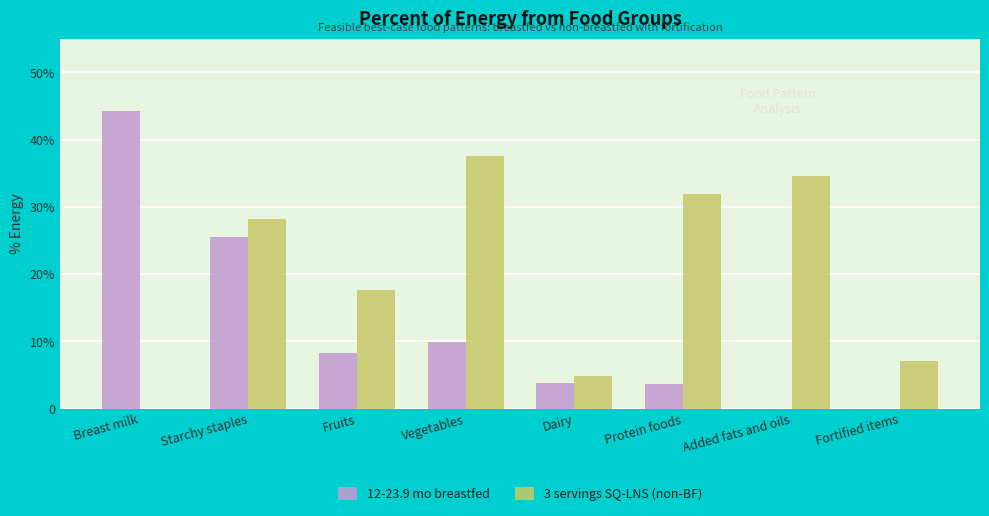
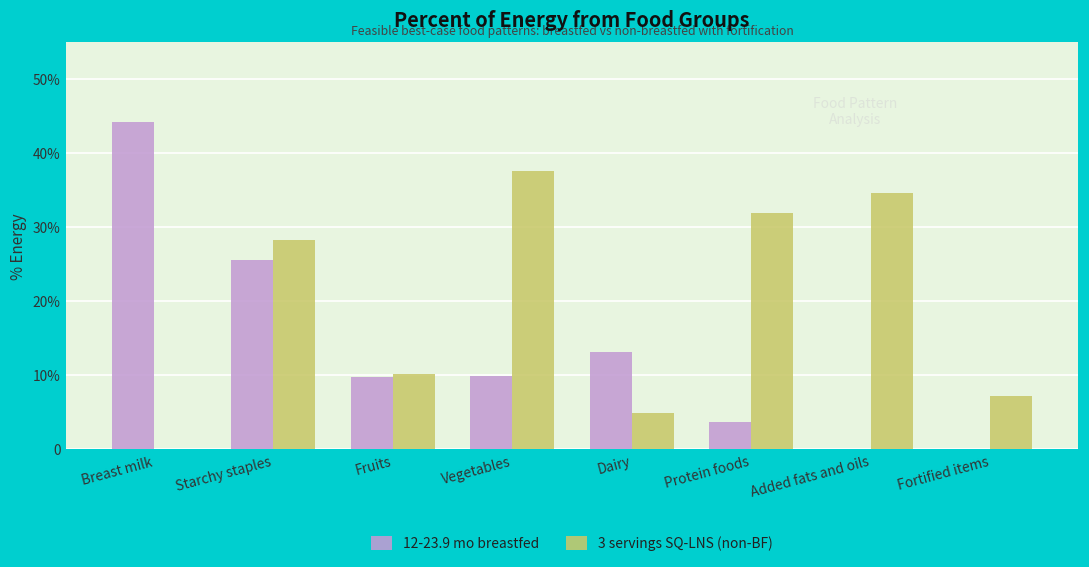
12-23.9 mo breastfed, Fruits: 8% -> 10%
3 servings SQ-LNS (non-BF), Fruits: 18% -> 10%
12-23.9 mo breastfed, Dairy: 4% -> 13%
